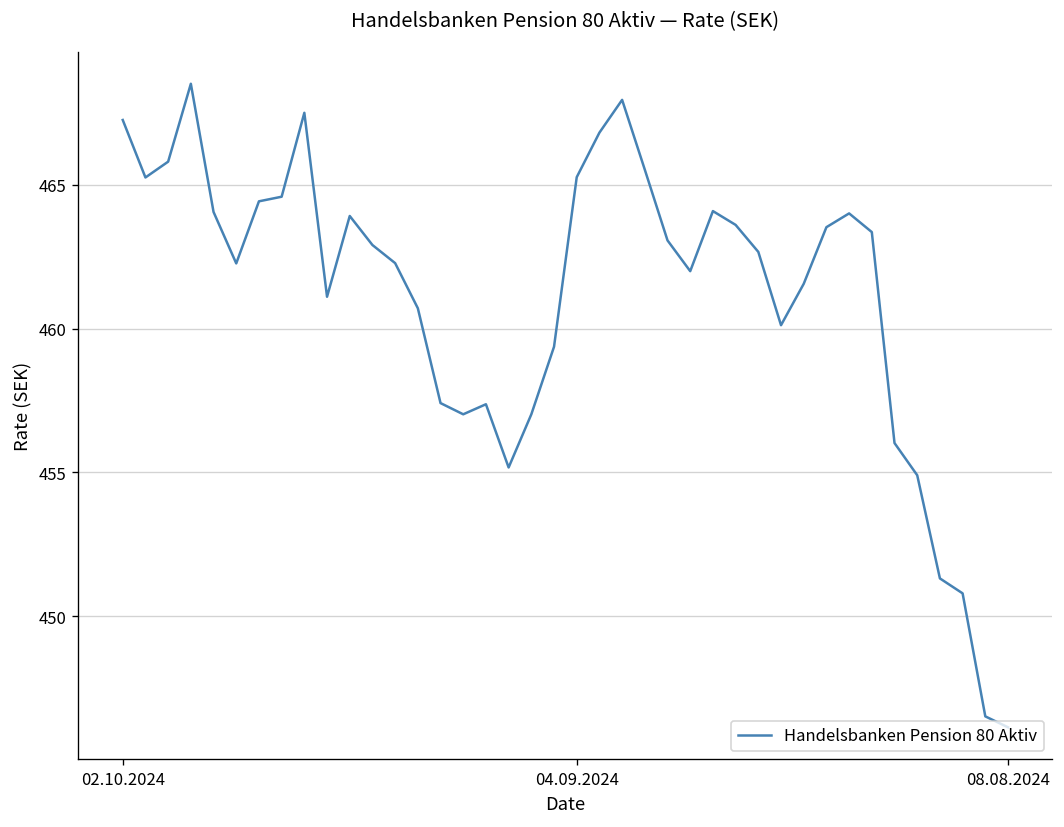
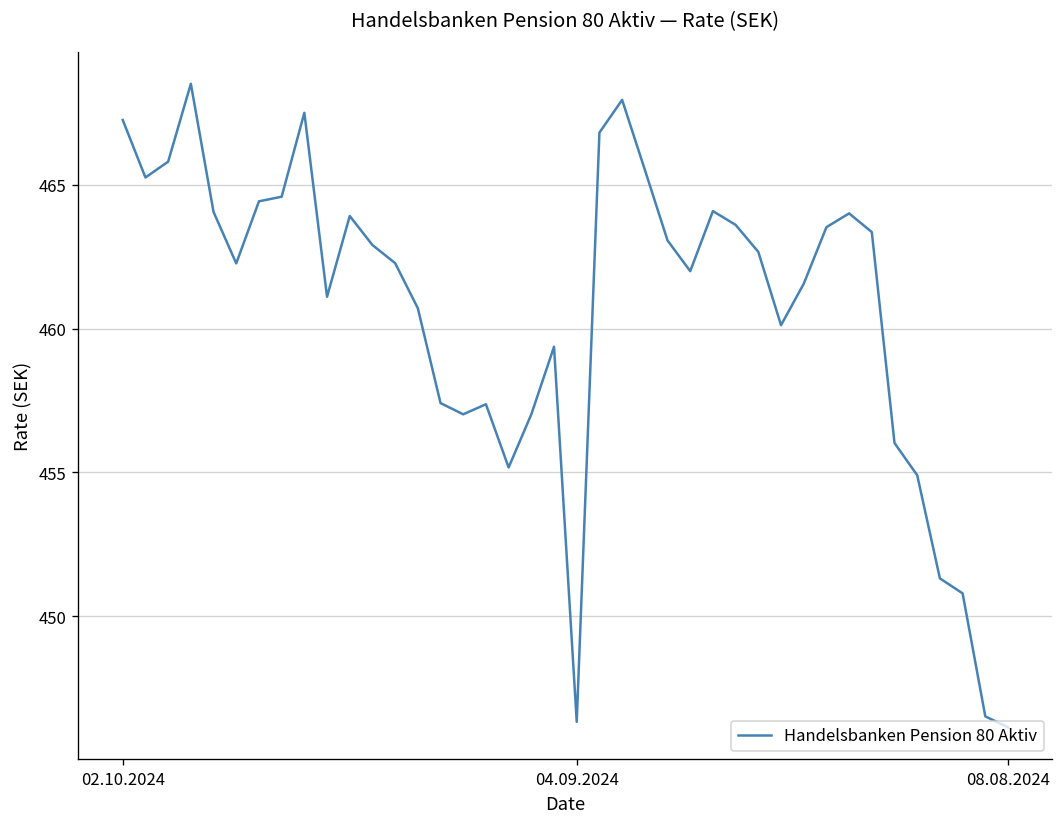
04.09.2024: 465.3 -> 446.3
